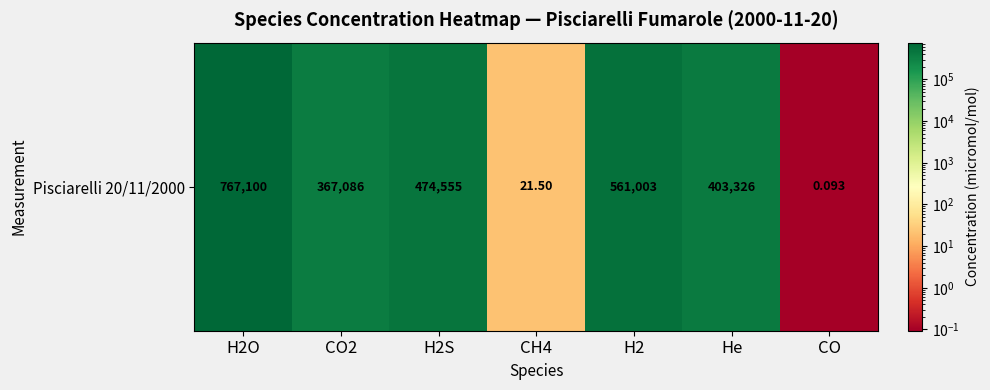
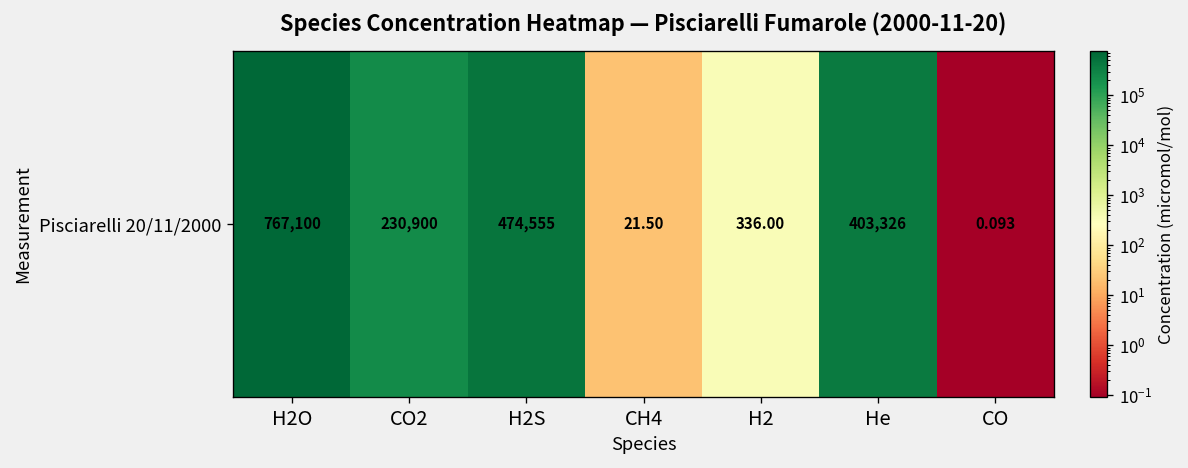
Pisciarelli 20/11/2000, CO2: 367,086 -> 230,900
Pisciarelli 20/11/2000, H2: 561,003 -> 336.00
